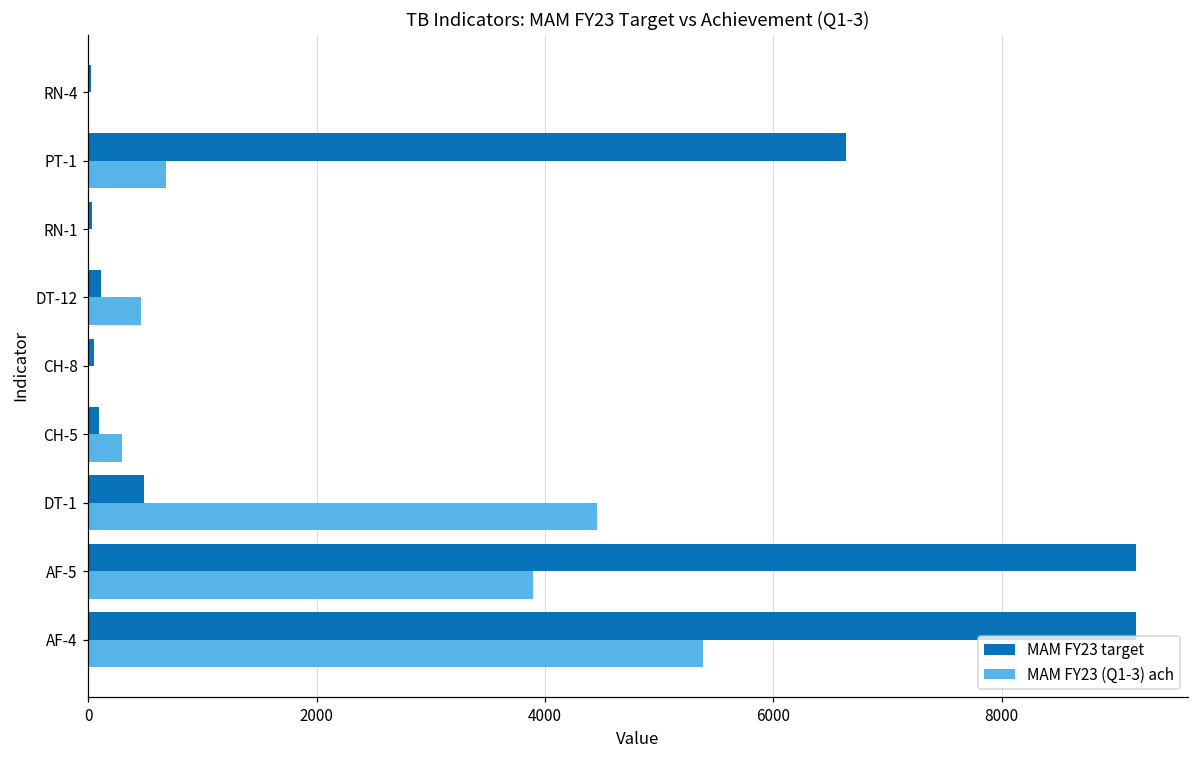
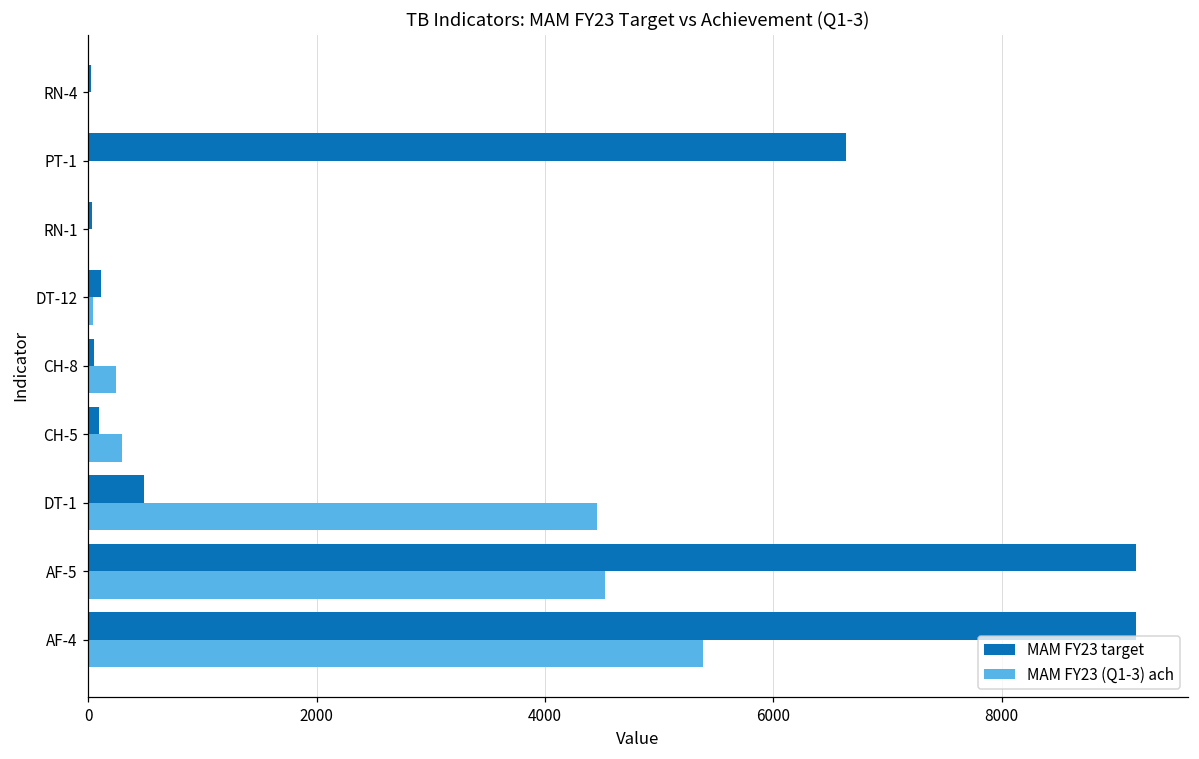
MAM FY23 (Q1-3) ach, PT-1: 680 -> 0
MAM FY23 (Q1-3) ach, DT-12: 460 -> 40
MAM FY23 (Q1-3) ach, CH-8: 0 -> 240
MAM FY23 (Q1-3) ach, AF-5: 3900 -> 4520
